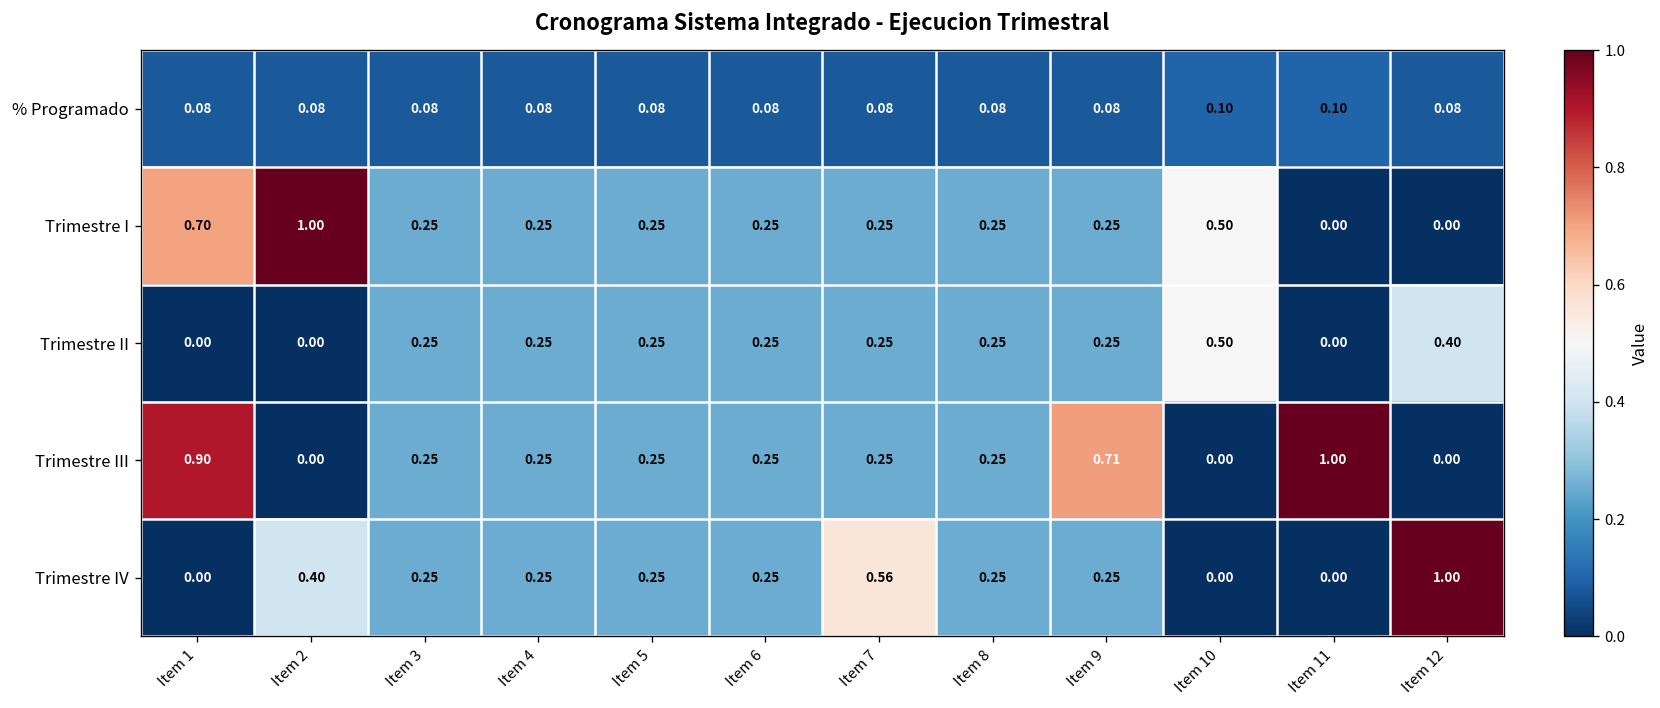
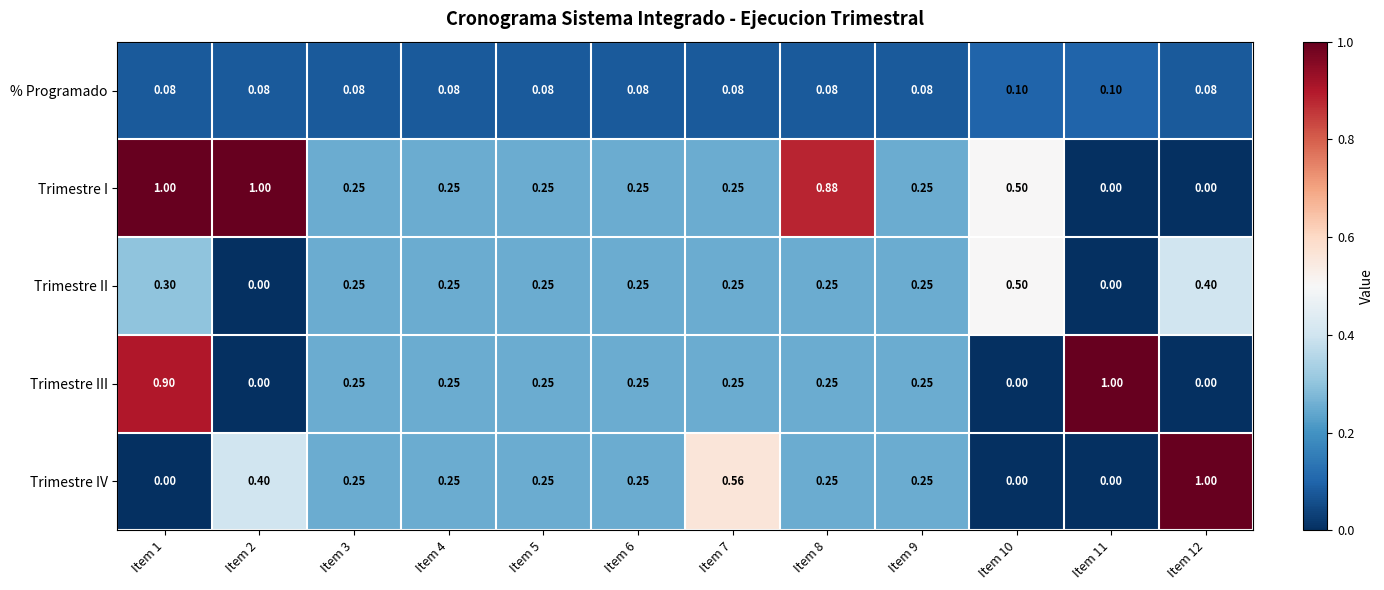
Trimestre I, Item 1: 0.70 -> 1.00
Trimestre I, Item 8: 0.25 -> 0.88
Trimestre II, Item 1: 0.00 -> 0.30
Trimestre III, Item 9: 0.71 -> 0.25
